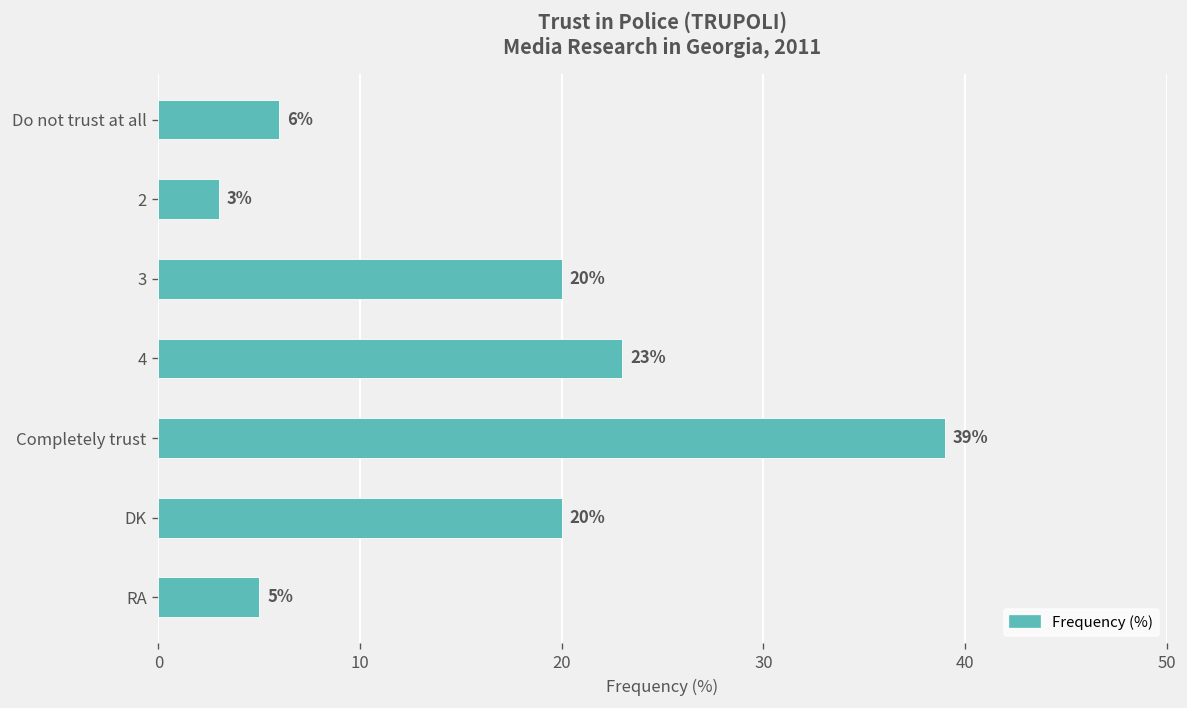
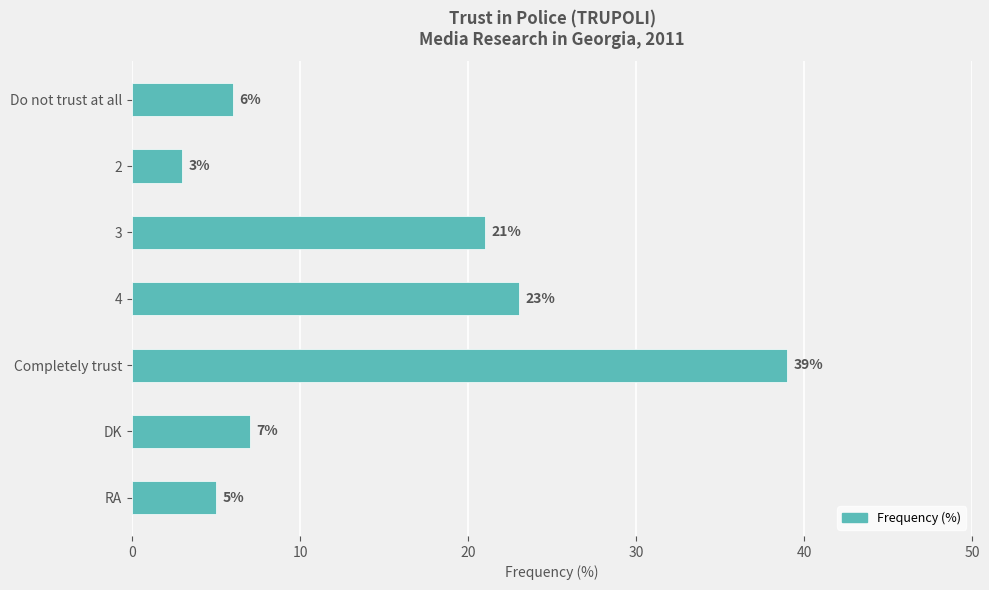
3: 20% -> 21%
DK: 20% -> 7%
